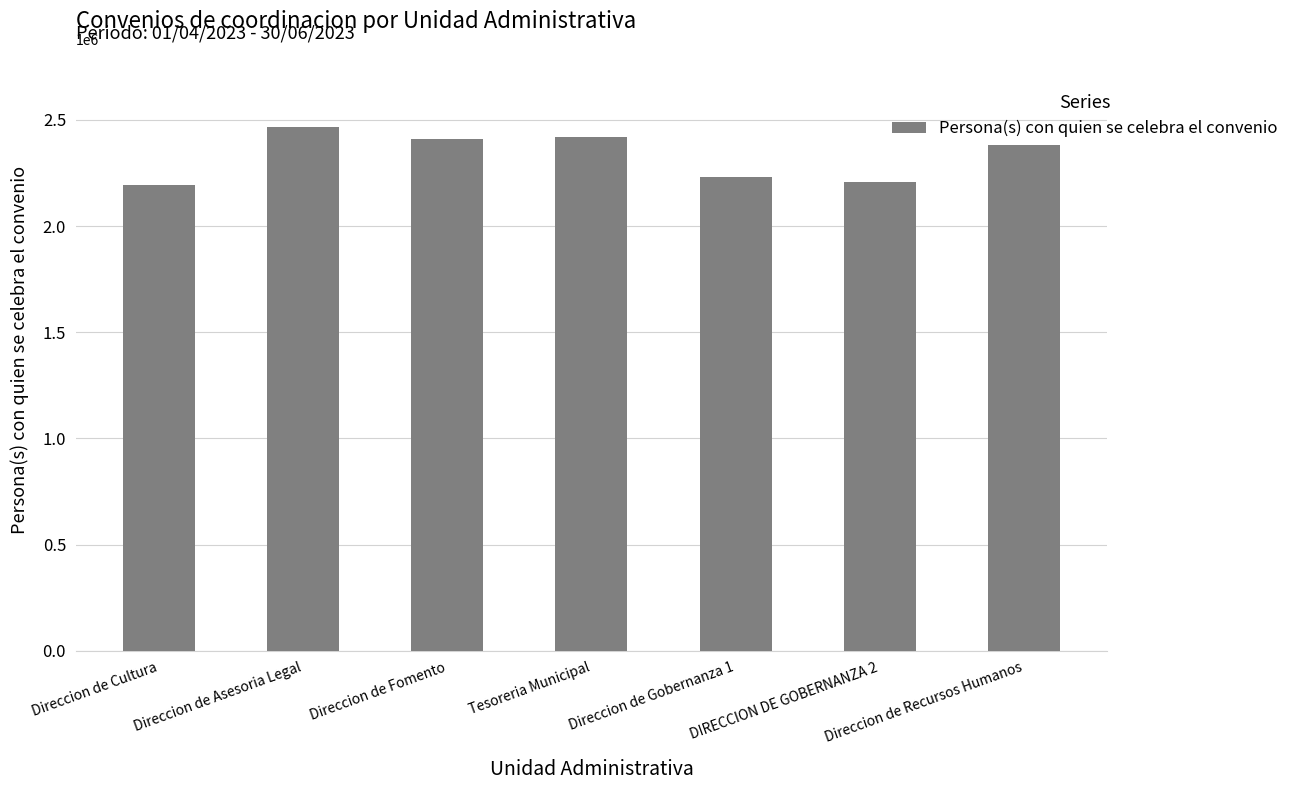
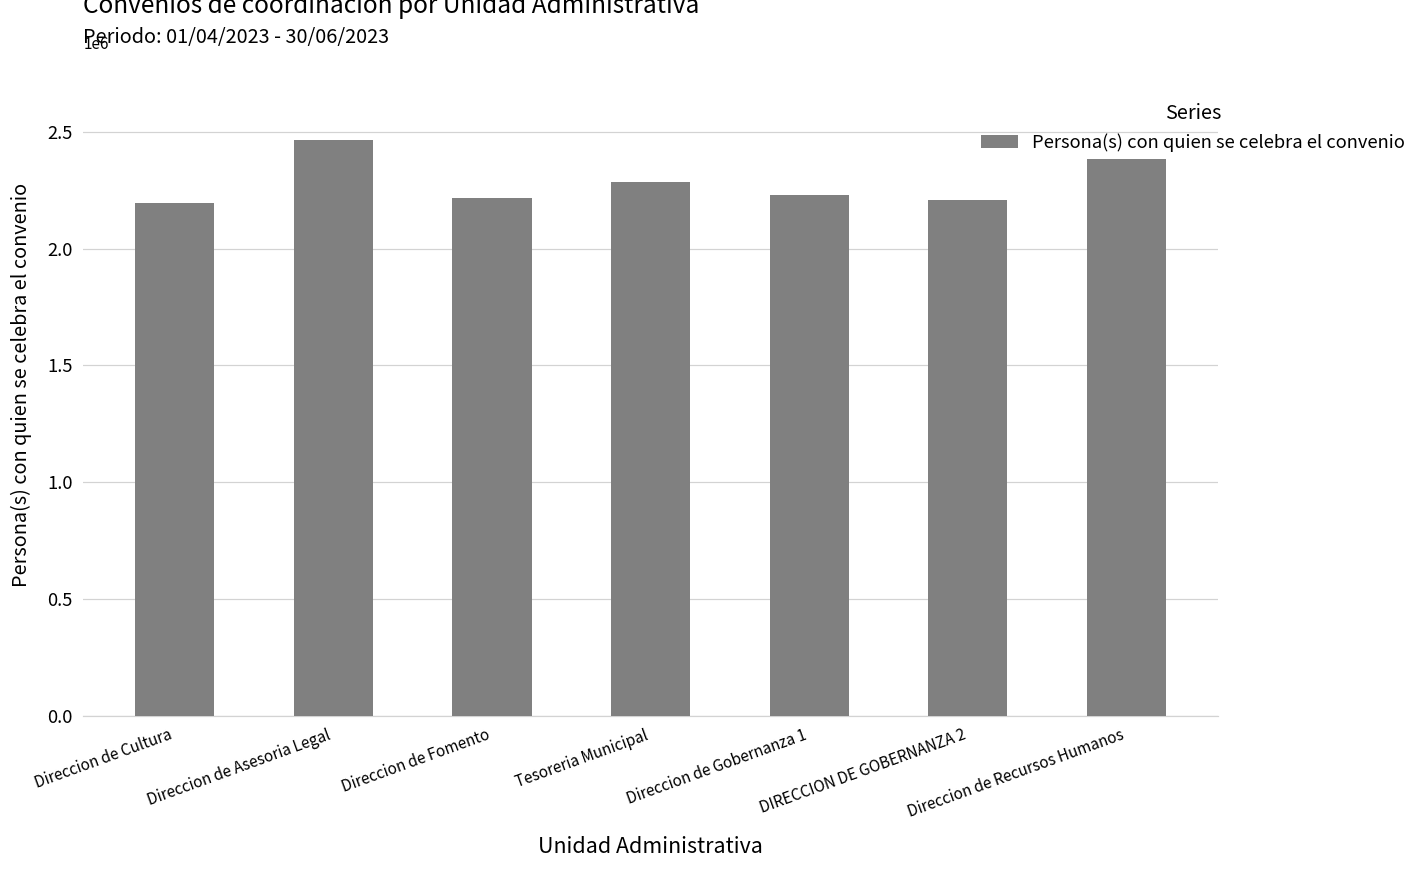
Direccion de Fomento: 2410000 -> 2220000
Tesoreria Municipal: 2420000 -> 2290000
